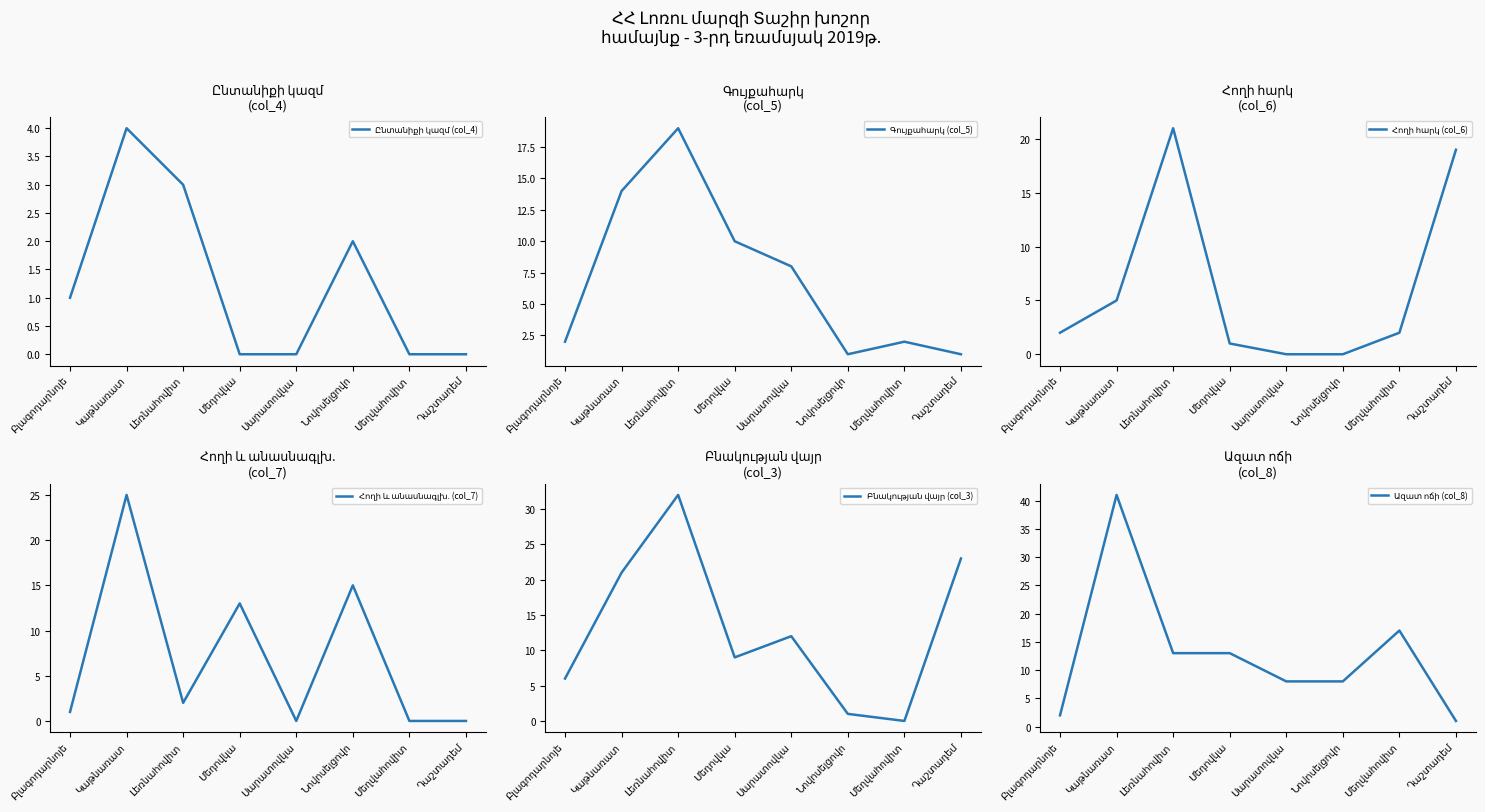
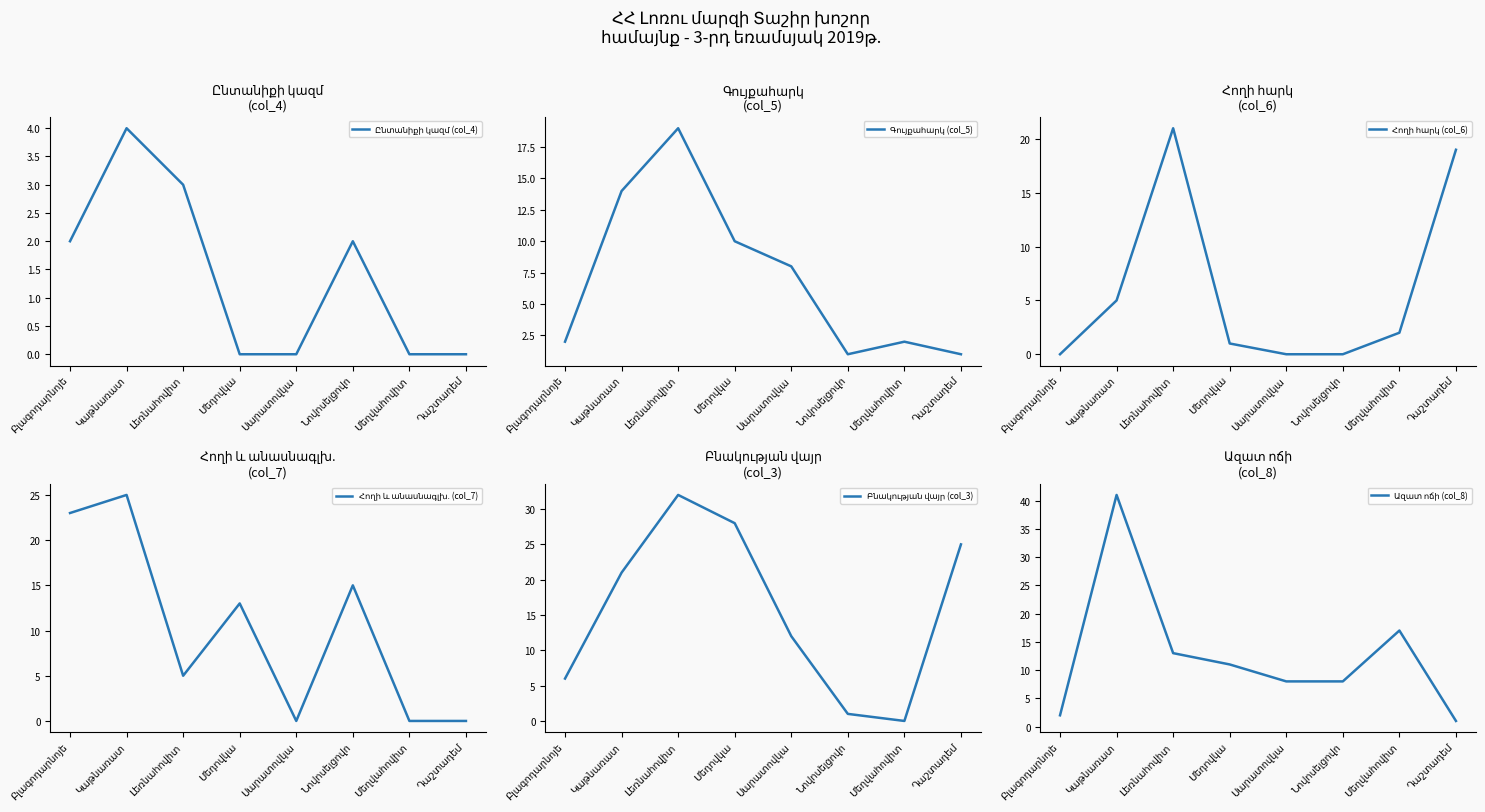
Ընտանիքի կազմ (col_4), Բլագոդարնոյե: 1 -> 2
Հողի հարկ (col_6), Բլագոդարնոյե: 2 -> 0
Հողի և անասնագլխ. (col_7), Բլագոդարնոյե: 1 -> 23
Հողի և անասնագլխ. (col_7), Լեռնահովիտ: 2 -> 5
Բնակության վայր (col_3), Մեդովկա: 9 -> 28
Բնակության վայր (col_3), Դաշտադեմ: 23 -> 25
Ազատ ոճի (col_8), Մեդովկա: 13 -> 11
